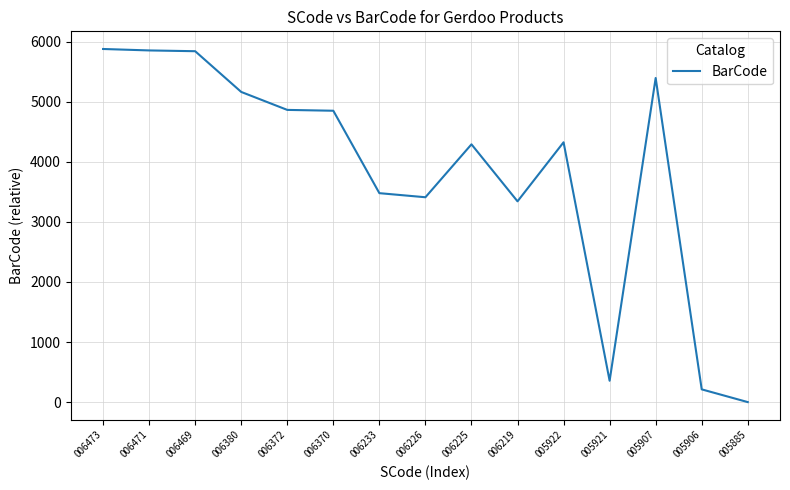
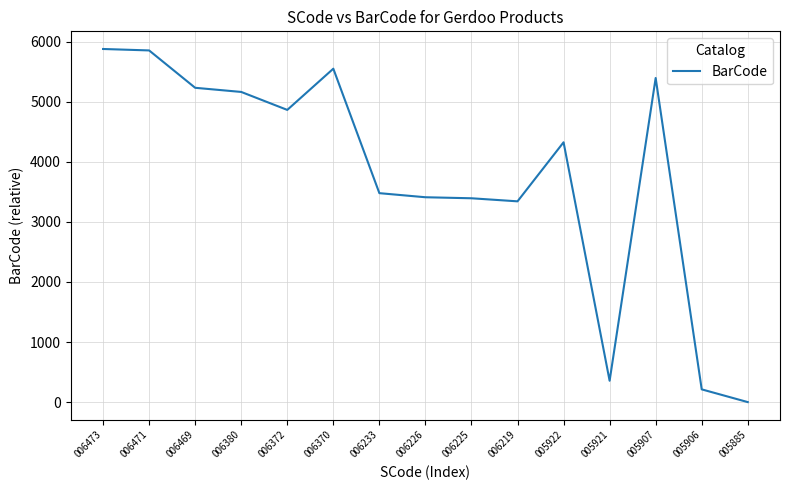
006469: 5800 -> 5200
006370: 4900 -> 5600
006225: 4300 -> 3400
